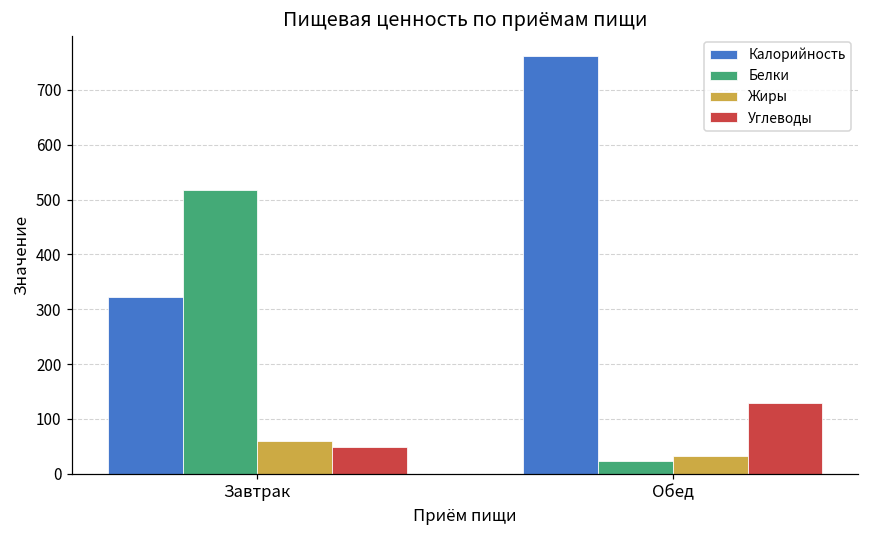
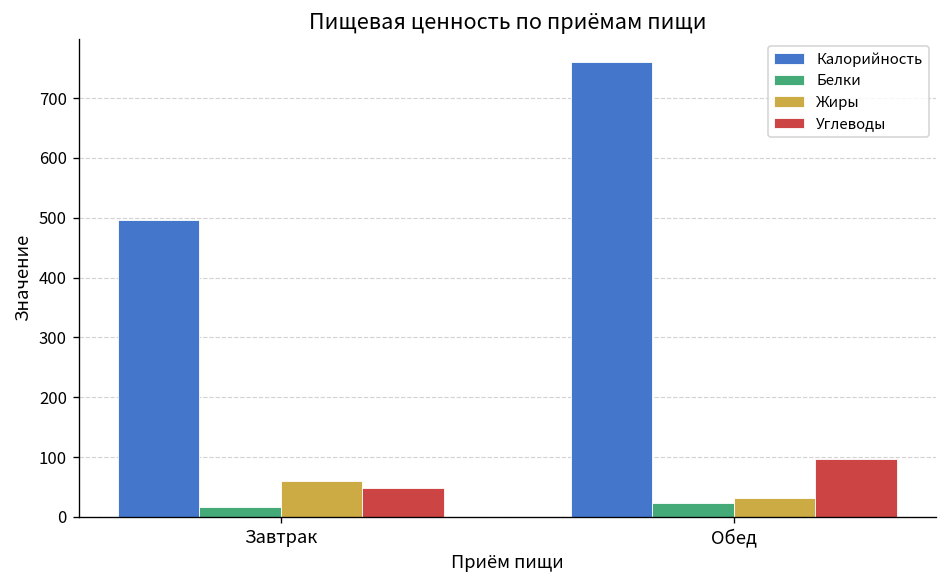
Калорийность, Завтрак: 320 -> 500
Белки, Завтрак: 520 -> 20
Углеводы, Обед: 130 -> 100
